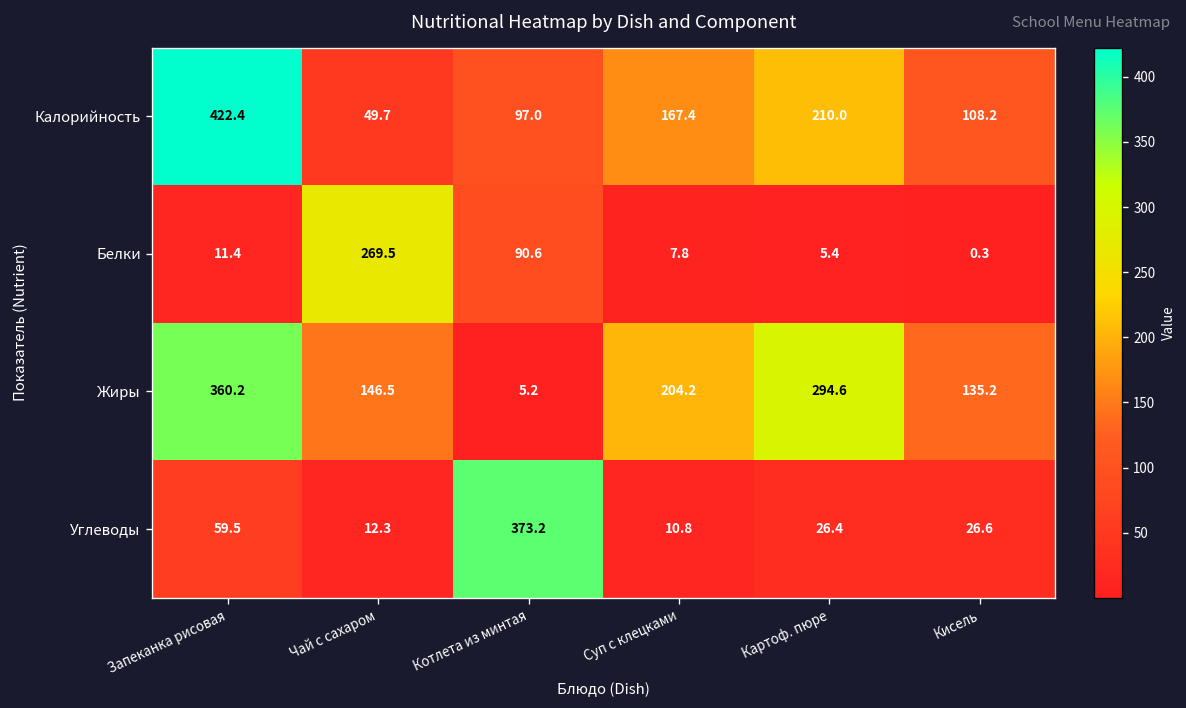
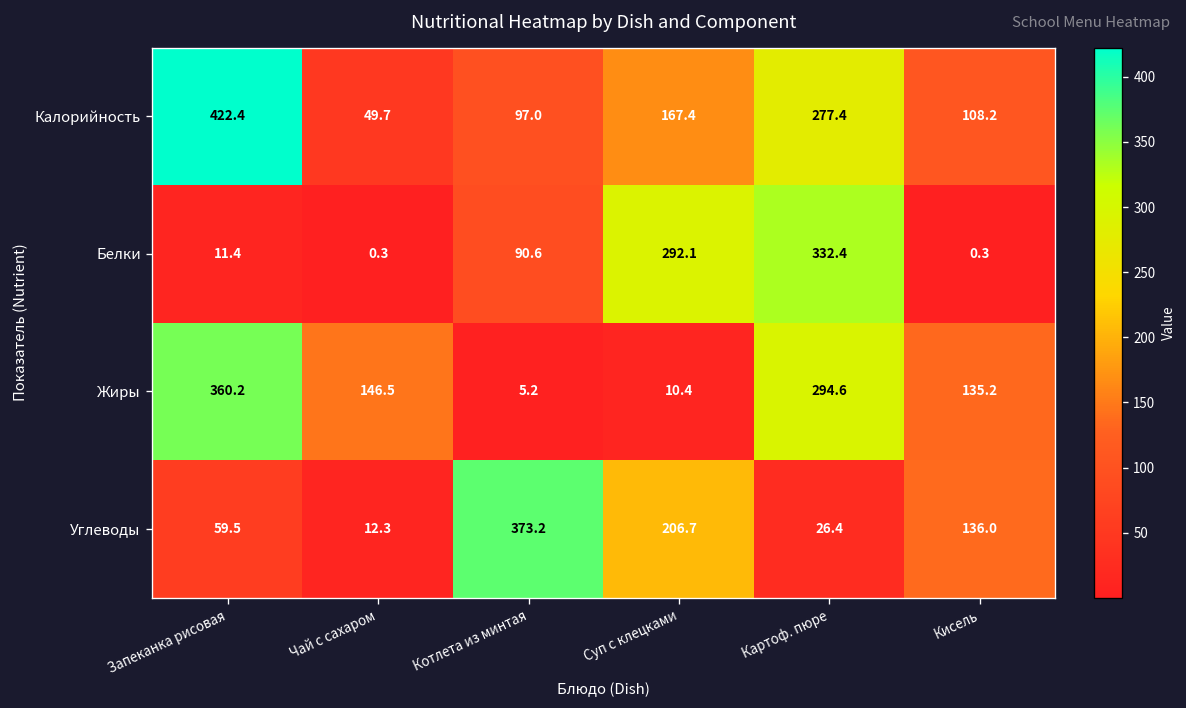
Калорийность, Картоф. пюре: 210.0 -> 277.4
Белки, Чай с сахаром: 269.5 -> 0.3
Белки, Суп с клецками: 7.8 -> 292.1
Белки, Картоф. пюре: 5.4 -> 332.4
Жиры, Суп с клецками: 204.2 -> 10.4
Углеводы, Суп с клецками: 10.8 -> 206.7
Углеводы, Кисель: 26.6 -> 136.0
